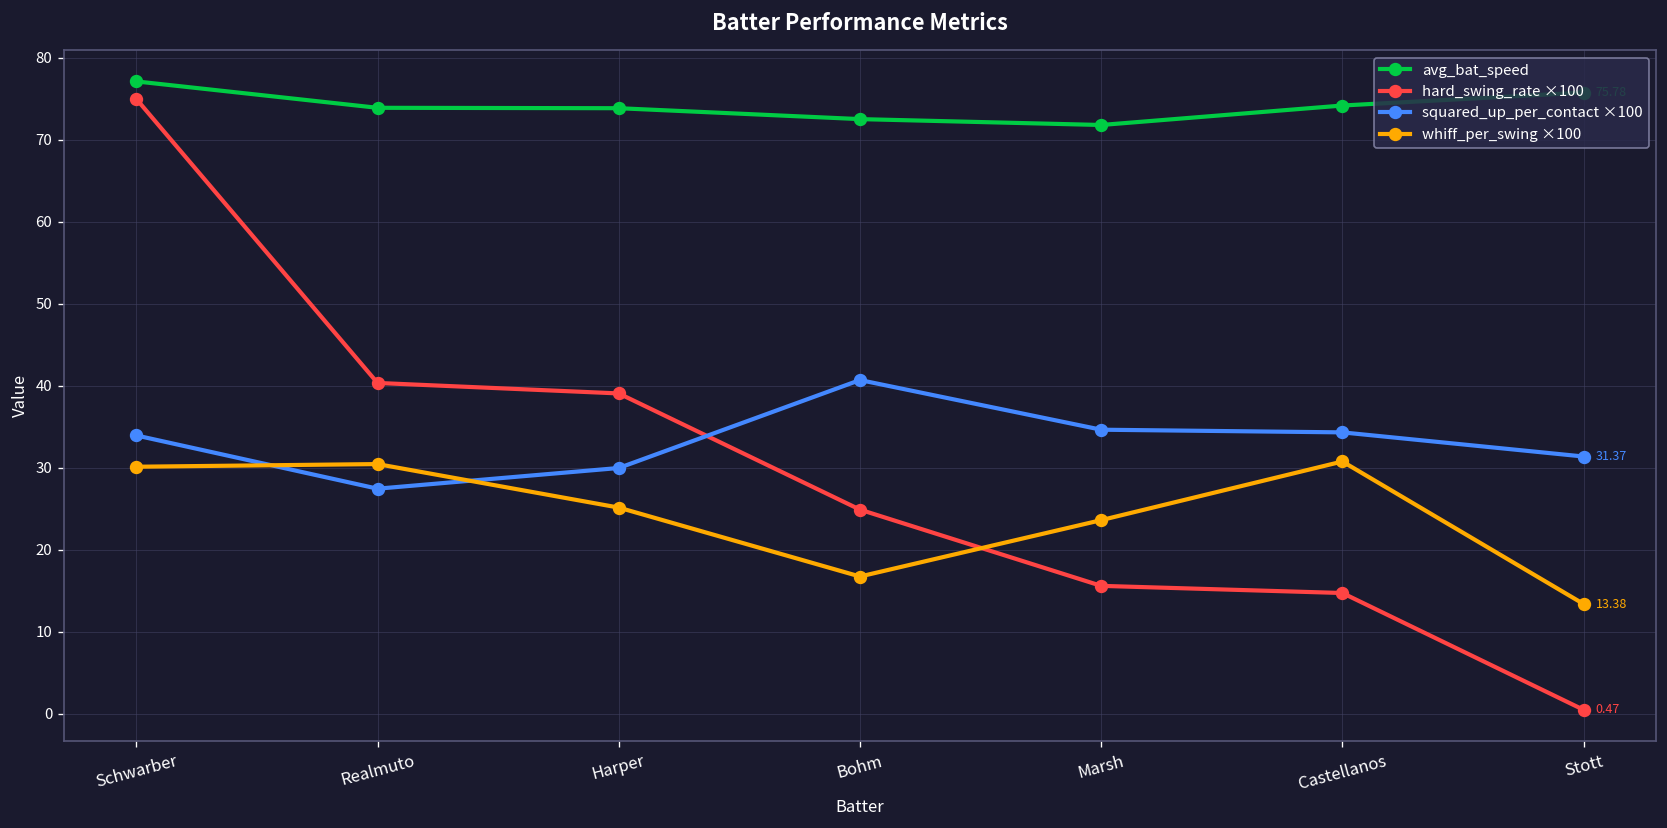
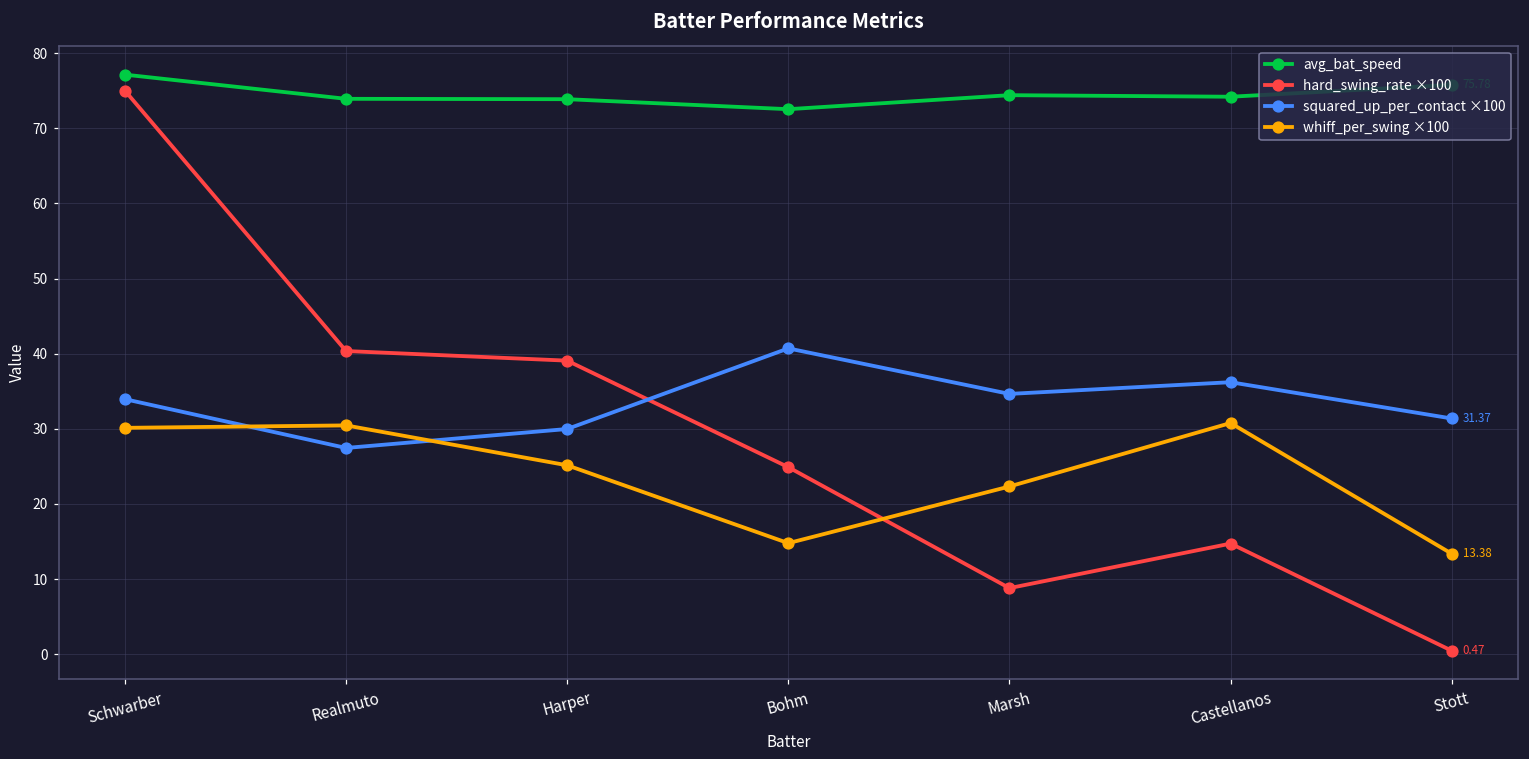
whiff_per_swing ×100, Bohm: 17 -> 15
avg_bat_speed, Marsh: 72 -> 74
hard_swing_rate ×100, Marsh: 16 -> 9
whiff_per_swing ×100, Marsh: 24 -> 22
squared_up_per_contact ×100, Castellanos: 34 -> 36
